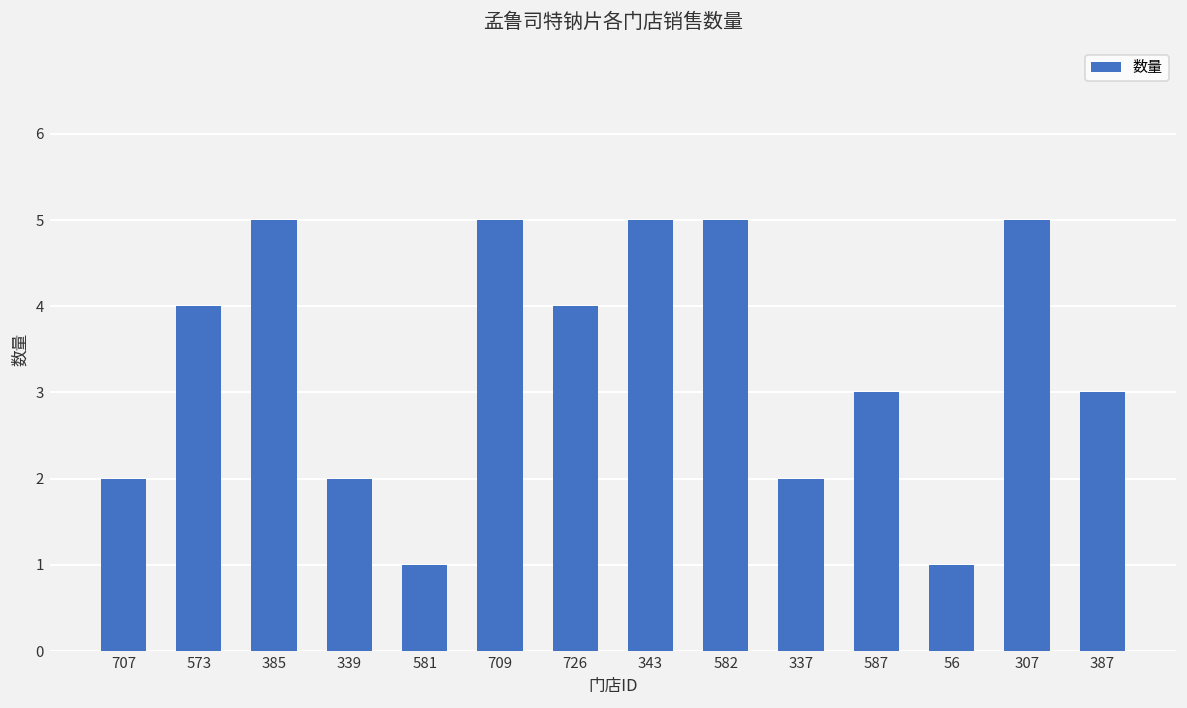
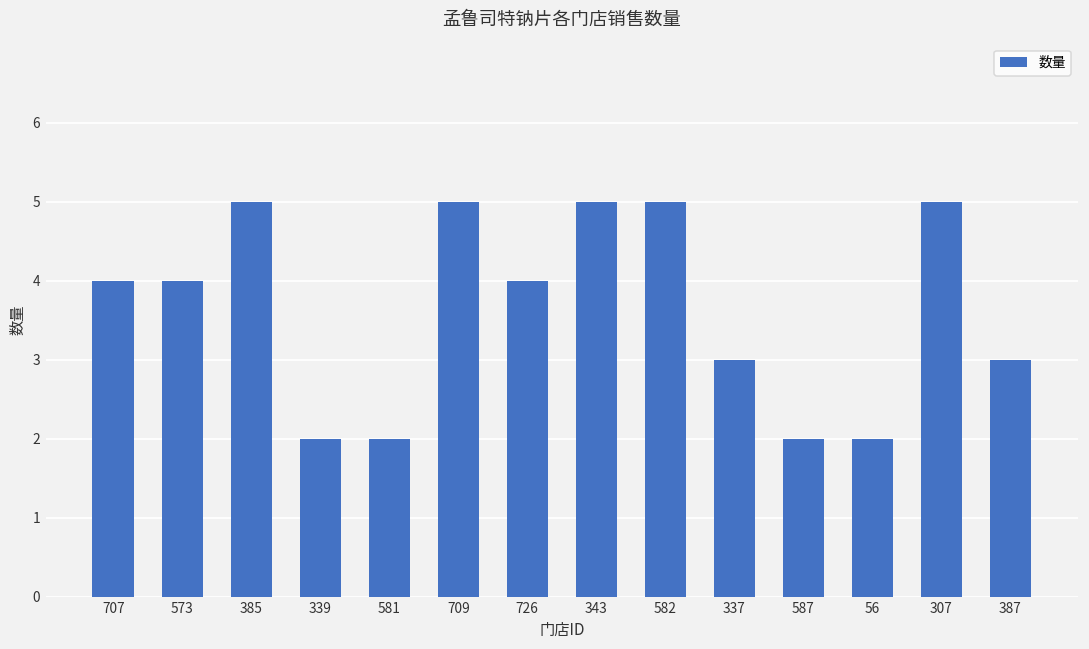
707: 2 -> 4
581: 1 -> 2
337: 2 -> 3
587: 3 -> 2
56: 1 -> 2
